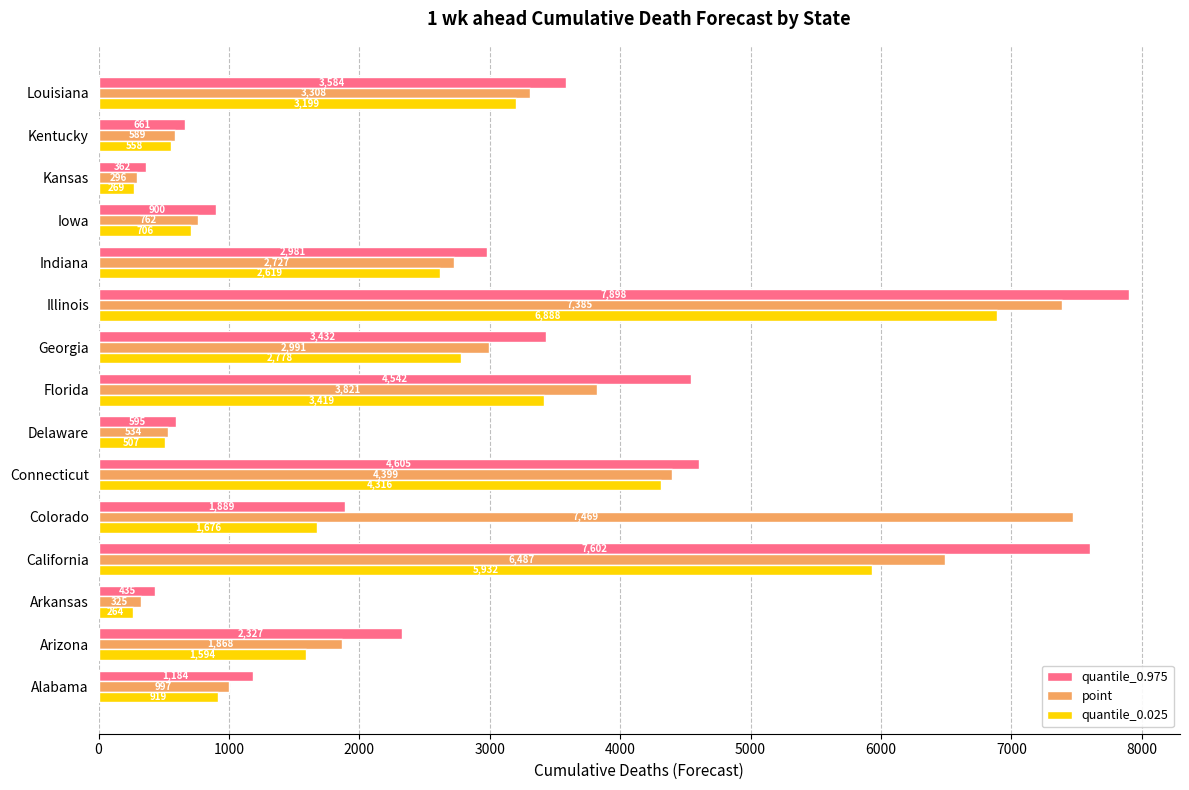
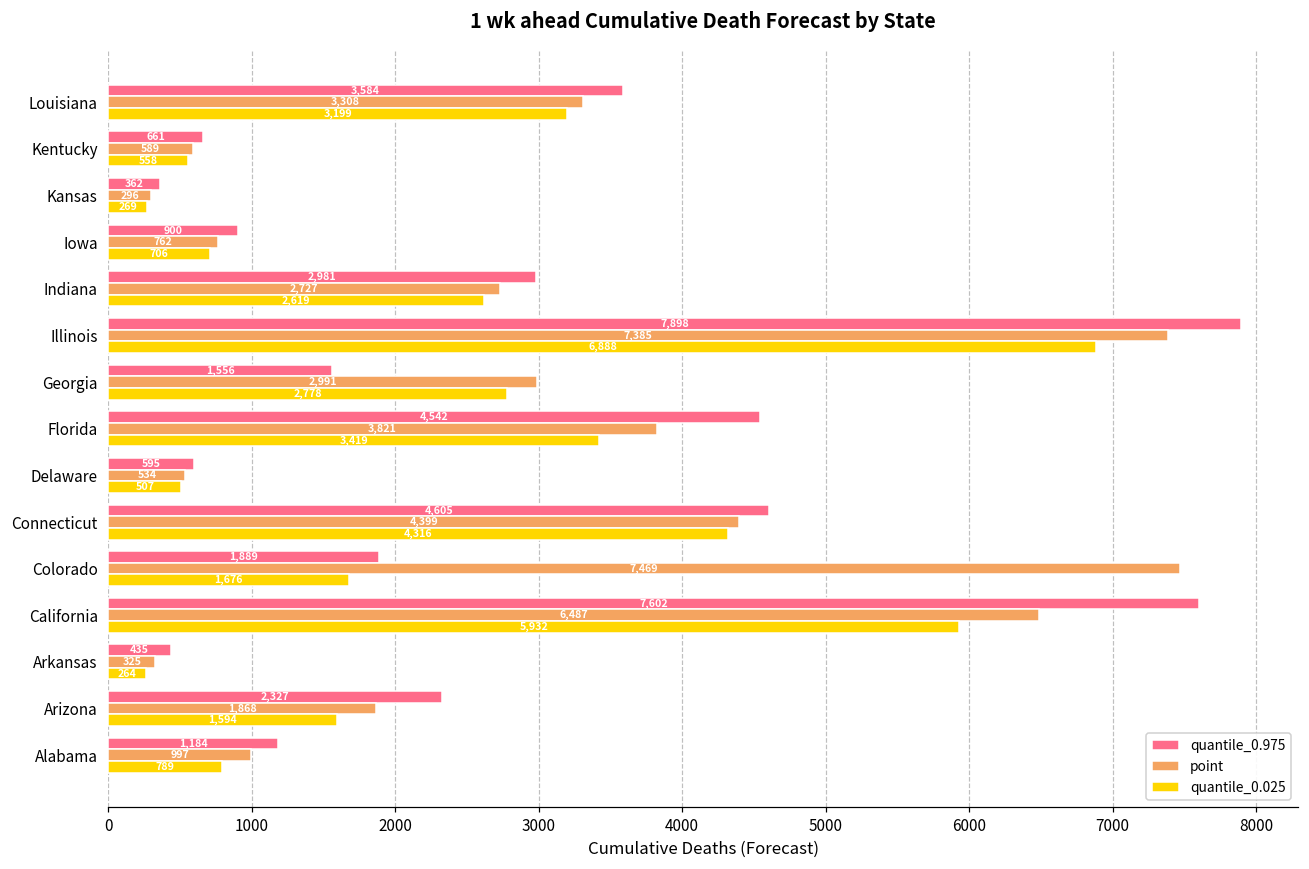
quantile_0.975, Georgia: 3,432 -> 1,556
quantile_0.025, Alabama: 919 -> 789
